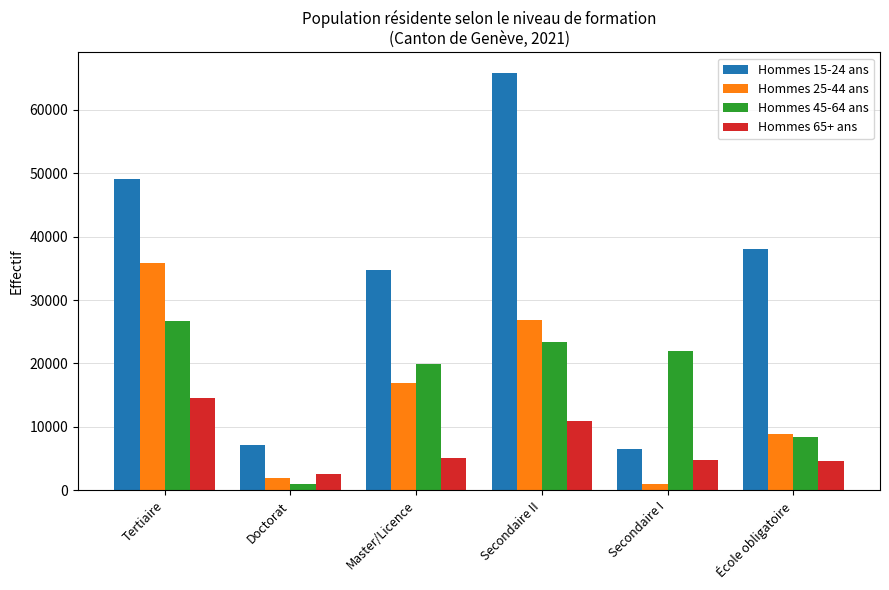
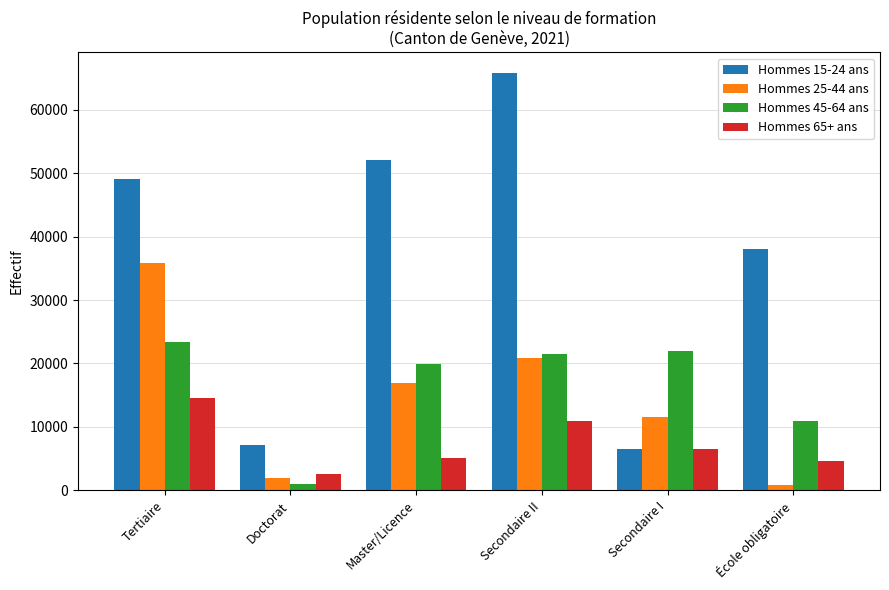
Hommes 45-64 ans, Tertiaire: 27000 -> 23000
Hommes 15-24 ans, Master/Licence: 35000 -> 52000
Hommes 25-44 ans, Secondaire II: 27000 -> 21000
Hommes 45-64 ans, Secondaire II: 23000 -> 21000
Hommes 25-44 ans, Secondaire I: 1000 -> 12000
Hommes 65+ ans, Secondaire I: 5000 -> 6000
Hommes 25-44 ans, École obligatoire: 9000 -> 1000
Hommes 45-64 ans, École obligatoire: 8000 -> 11000
